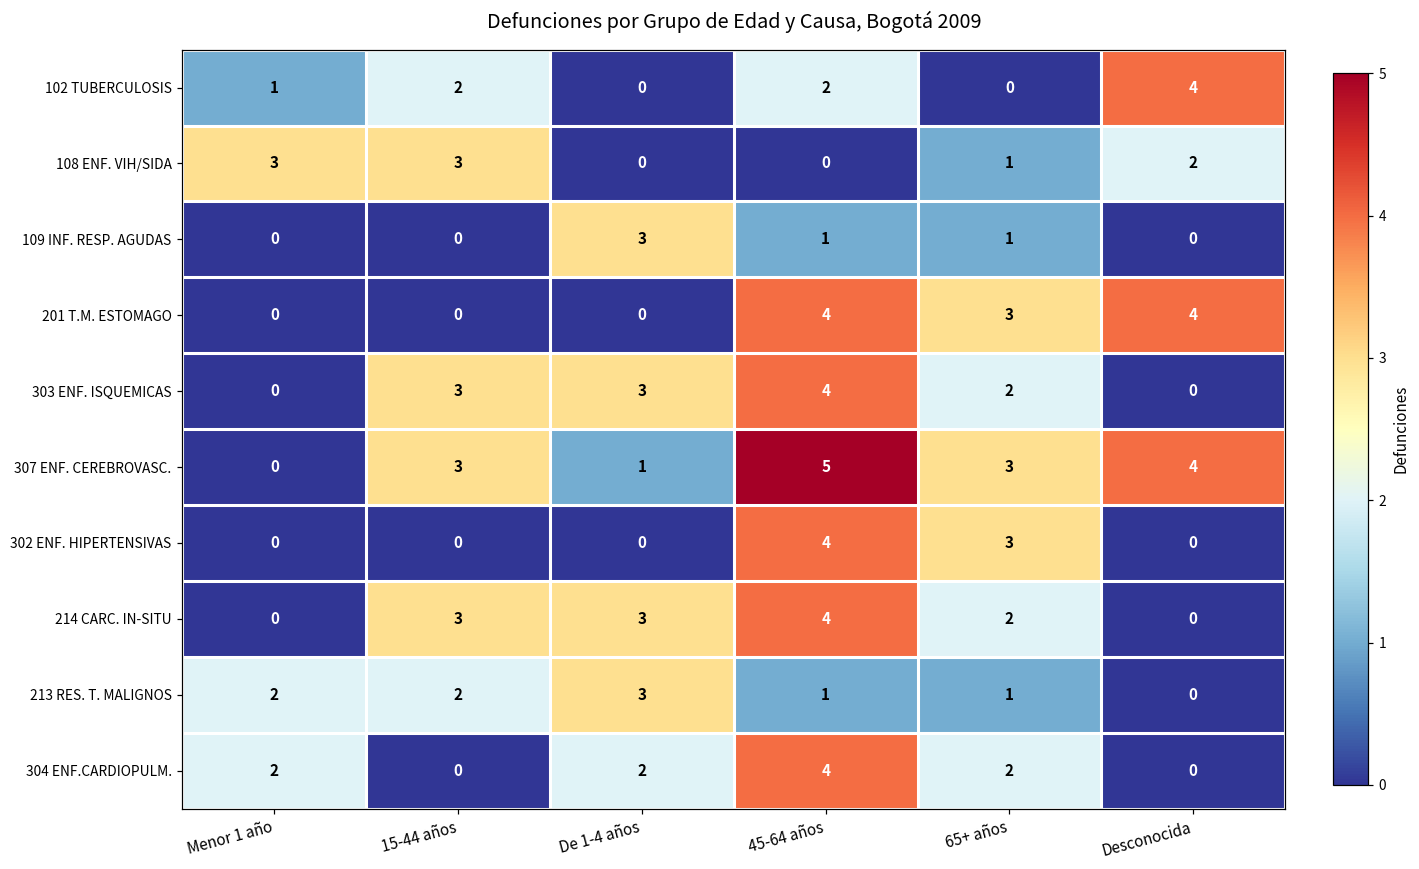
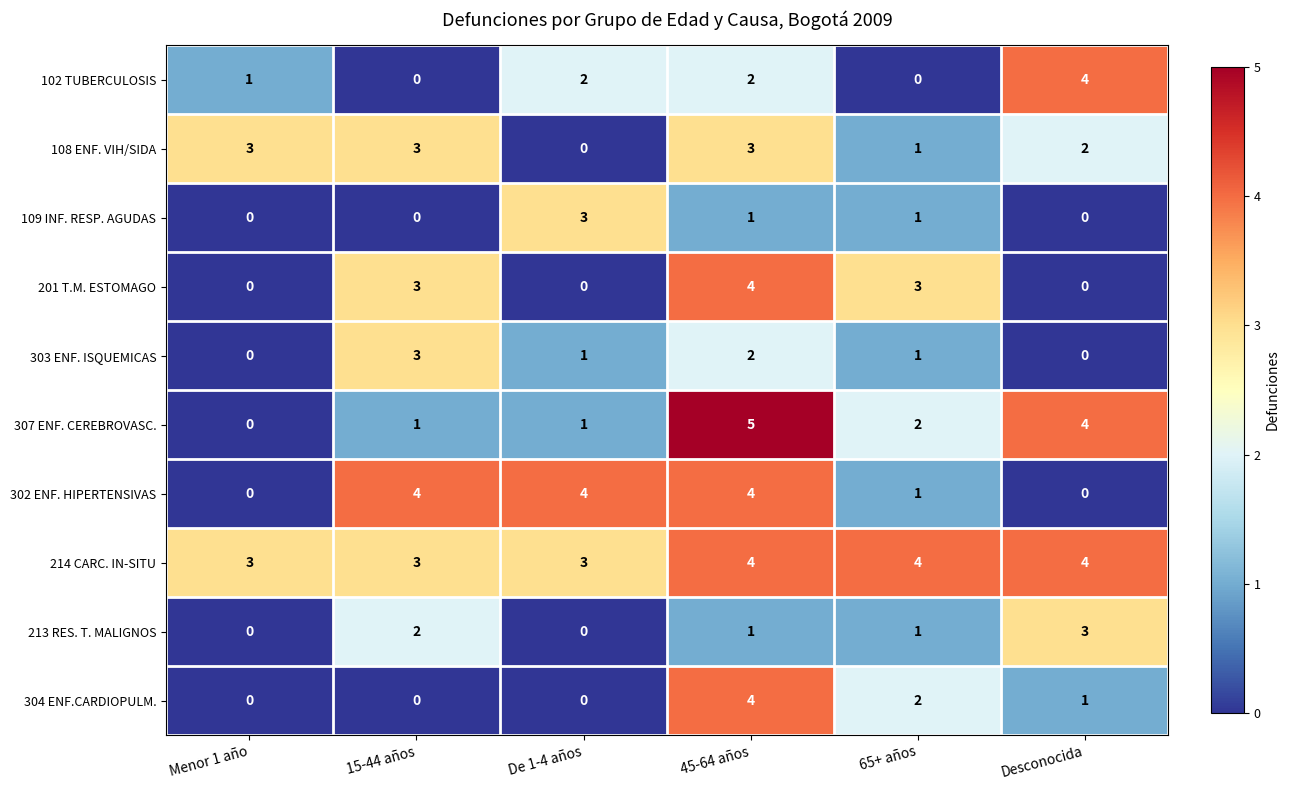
102 TUBERCULOSIS, 15-44 años: 2 -> 0
102 TUBERCULOSIS, De 1-4 años: 0 -> 2
108 ENF. VIH/SIDA, 45-64 años: 0 -> 3
201 T.M. ESTOMAGO, 15-44 años: 0 -> 3
201 T.M. ESTOMAGO, Desconocida: 4 -> 0
303 ENF. ISQUEMICAS, De 1-4 años: 3 -> 1
303 ENF. ISQUEMICAS, 45-64 años: 4 -> 2
303 ENF. ISQUEMICAS, 65+ años: 2 -> 1
307 ENF. CEREBROVASC., 15-44 años: 3 -> 1
307 ENF. CEREBROVASC., 65+ años: 3 -> 2
302 ENF. HIPERTENSIVAS, 15-44 años: 0 -> 4
302 ENF. HIPERTENSIVAS, De 1-4 años: 0 -> 4
302 ENF. HIPERTENSIVAS, 65+ años: 3 -> 1
214 CARC. IN-SITU, Menor 1 año: 0 -> 3
214 CARC. IN-SITU, 65+ años: 2 -> 4
214 CARC. IN-SITU, Desconocida: 0 -> 4
213 RES. T. MALIGNOS, Menor 1 año: 2 -> 0
213 RES. T. MALIGNOS, De 1-4 años: 3 -> 0
213 RES. T. MALIGNOS, Desconocida: 0 -> 3
304 ENF.CARDIOPULM., Menor 1 año: 2 -> 0
304 ENF.CARDIOPULM., De 1-4 años: 2 -> 0
304 ENF.CARDIOPULM., Desconocida: 0 -> 1
